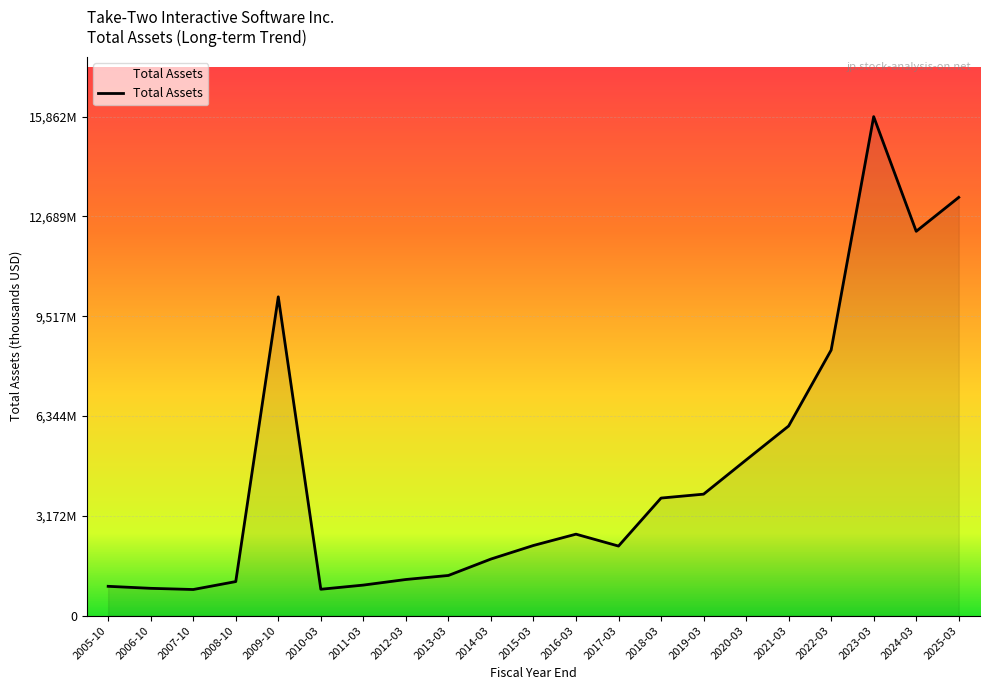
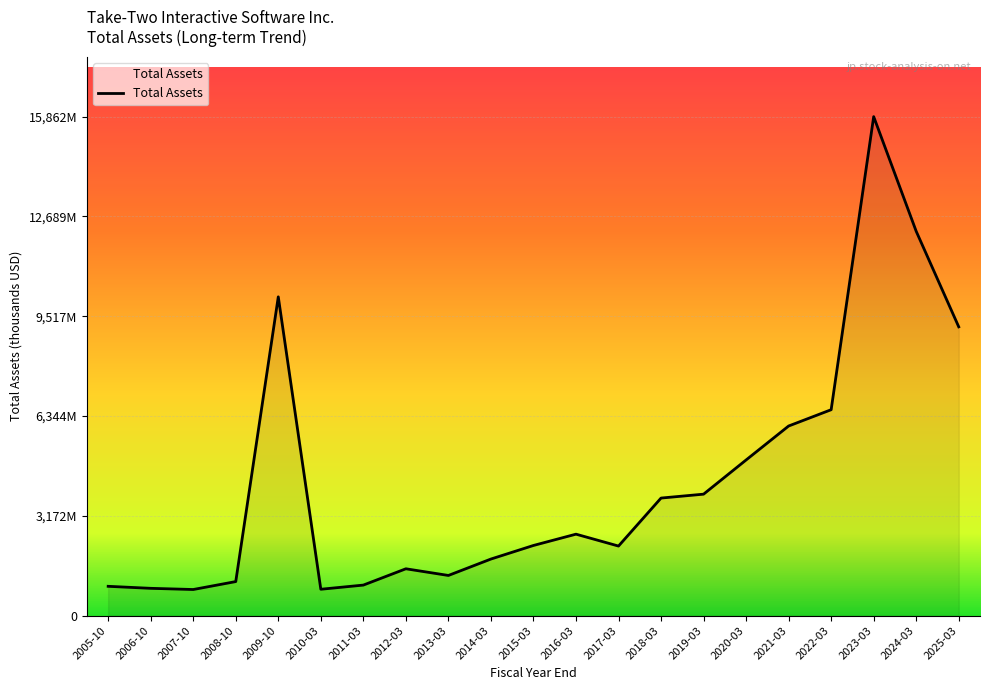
2012-03: 1,100,000,000 -> 1,500,000,000
2022-03: 8,400,000,000 -> 6,500,000,000
2025-03: 13,300,000,000 -> 9,200,000,000
